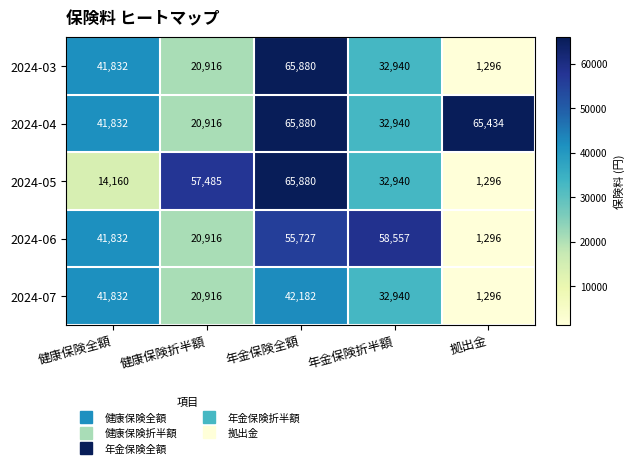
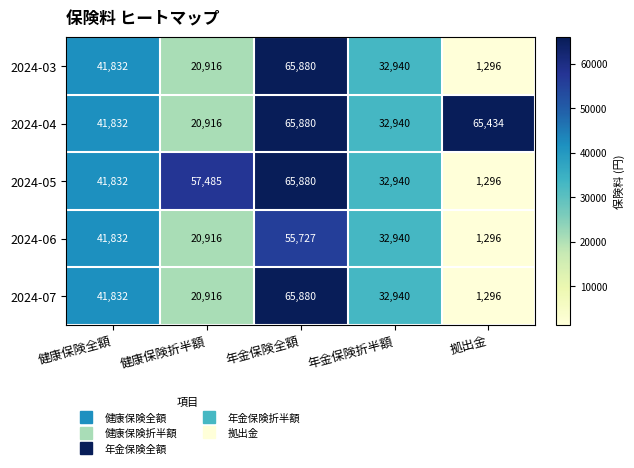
2024-05, 健康保険全額: 14,160 -> 41,832
2024-06, 年金保険折半額: 58,557 -> 32,940
2024-07, 年金保険全額: 42,182 -> 65,880
